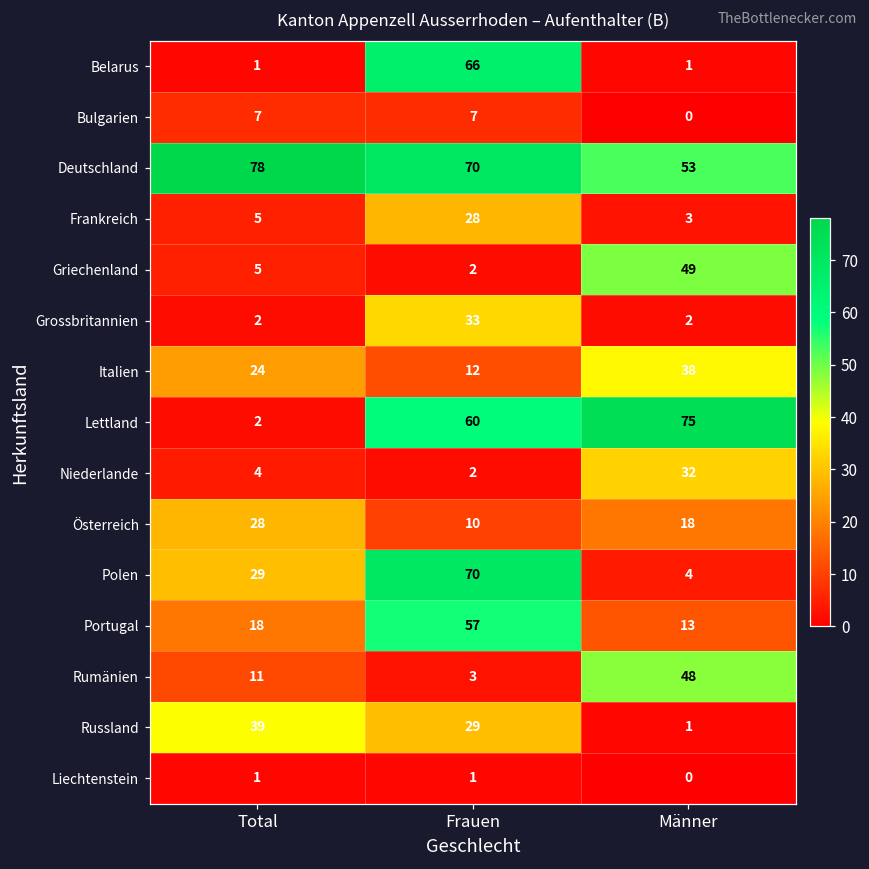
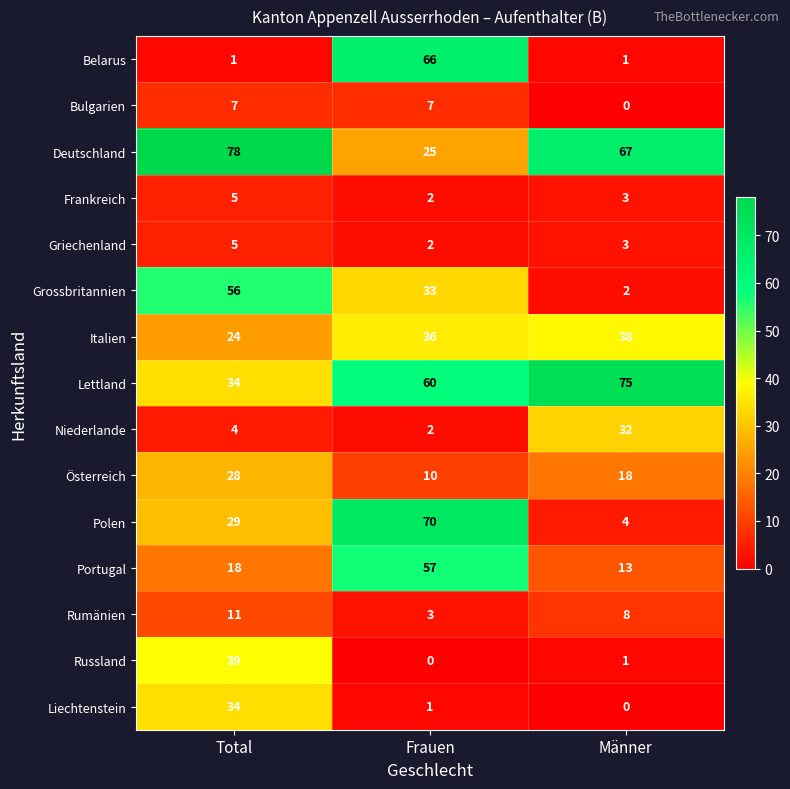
Deutschland, Frauen: 70 -> 25
Deutschland, Männer: 53 -> 67
Frankreich, Frauen: 28 -> 2
Griechenland, Männer: 49 -> 3
Grossbritannien, Total: 2 -> 56
Italien, Frauen: 12 -> 36
Lettland, Total: 2 -> 34
Rumänien, Männer: 48 -> 8
Russland, Frauen: 29 -> 0
Liechtenstein, Total: 1 -> 34
